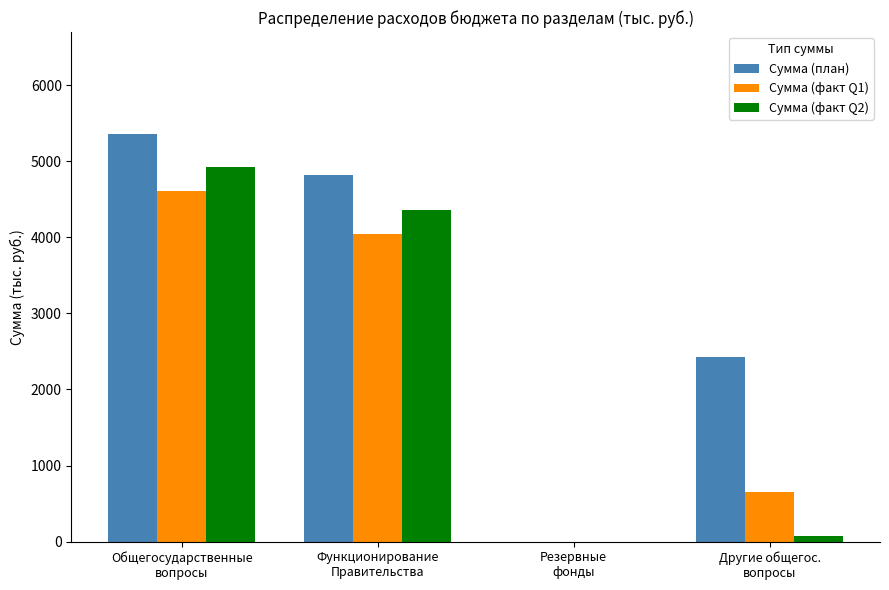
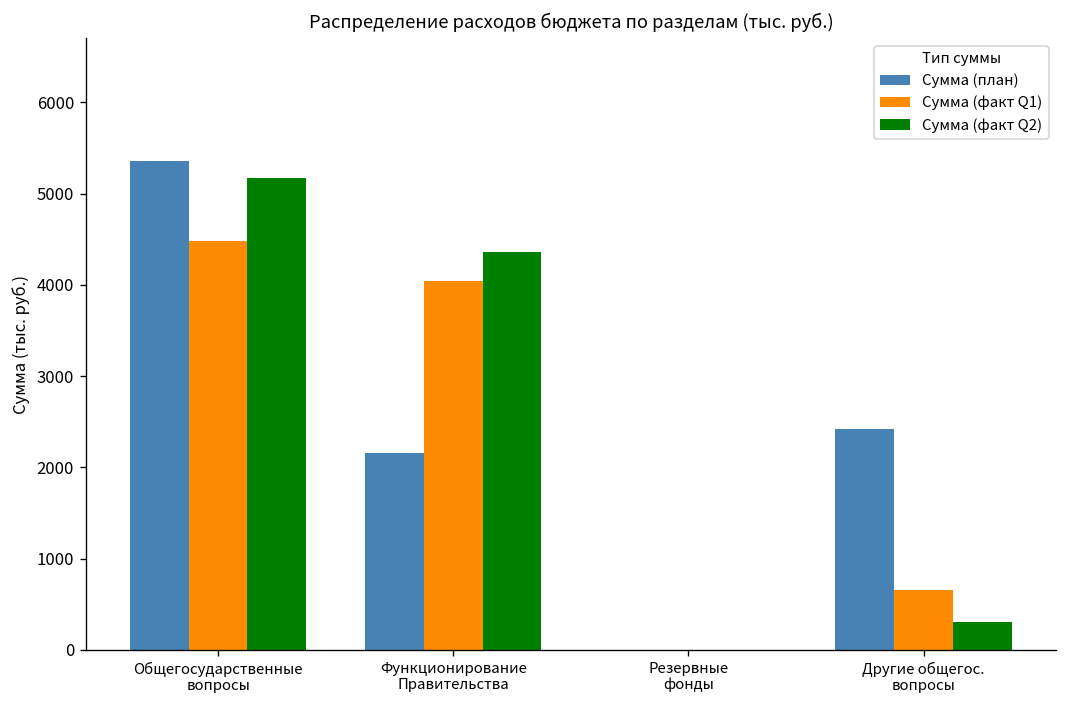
Сумма (факт Q1), Общегосударственные вопросы: 4600 -> 4500
Сумма (факт Q2), Общегосударственные вопросы: 4900 -> 5200
Сумма (план), Функционирование Правительства: 4800 -> 2200
Сумма (факт Q2), Другие общегос. вопросы: 100 -> 300
